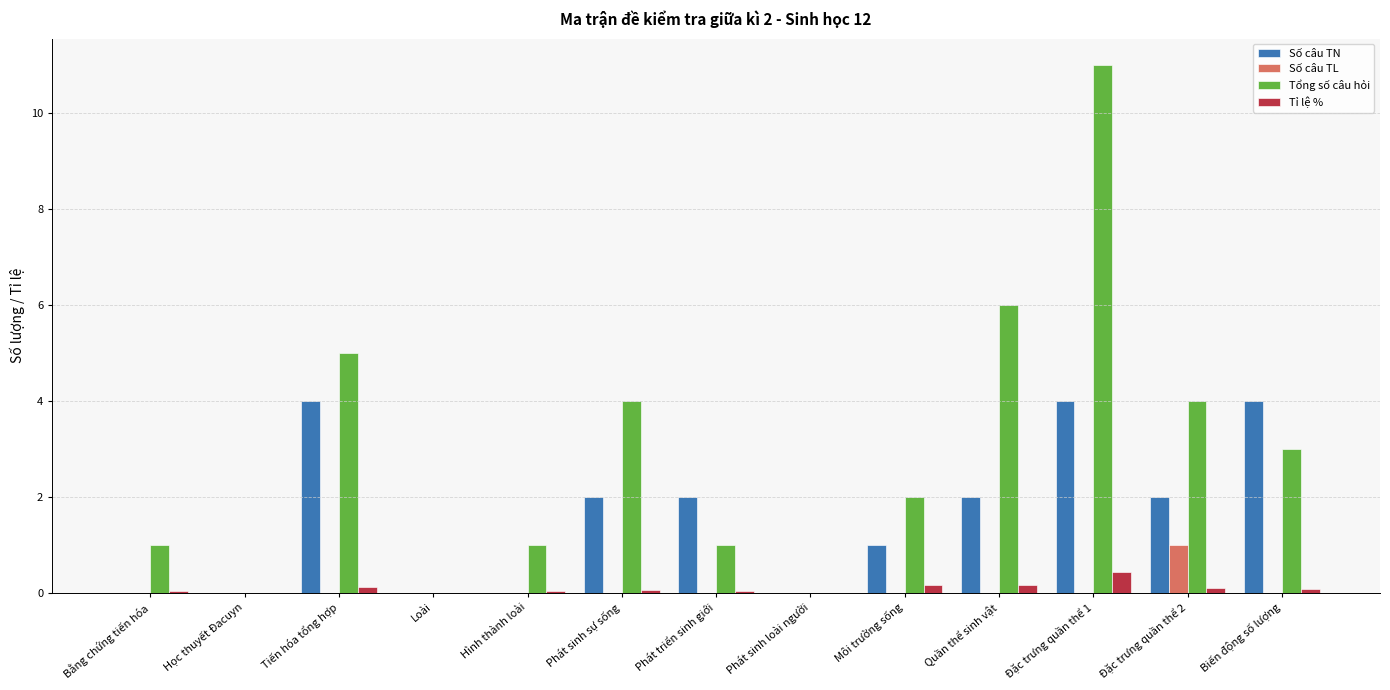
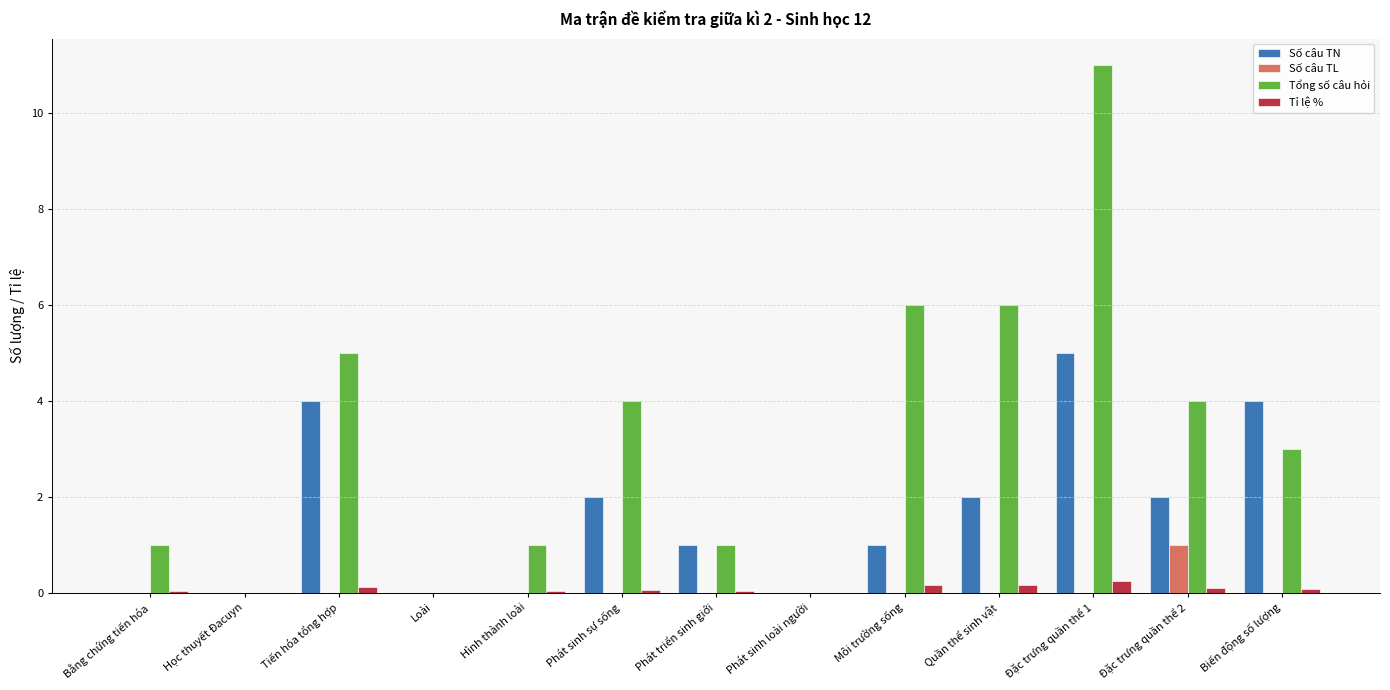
Số câu TN, Phát triển sinh giới: 2 -> 1
Tổng số câu hỏi, Môi trường sống: 2 -> 6
Số câu TN, Đặc trưng quần thể 1: 4 -> 5
Tỉ lệ %, Đặc trưng quần thể 1: 0.4 -> 0.3
